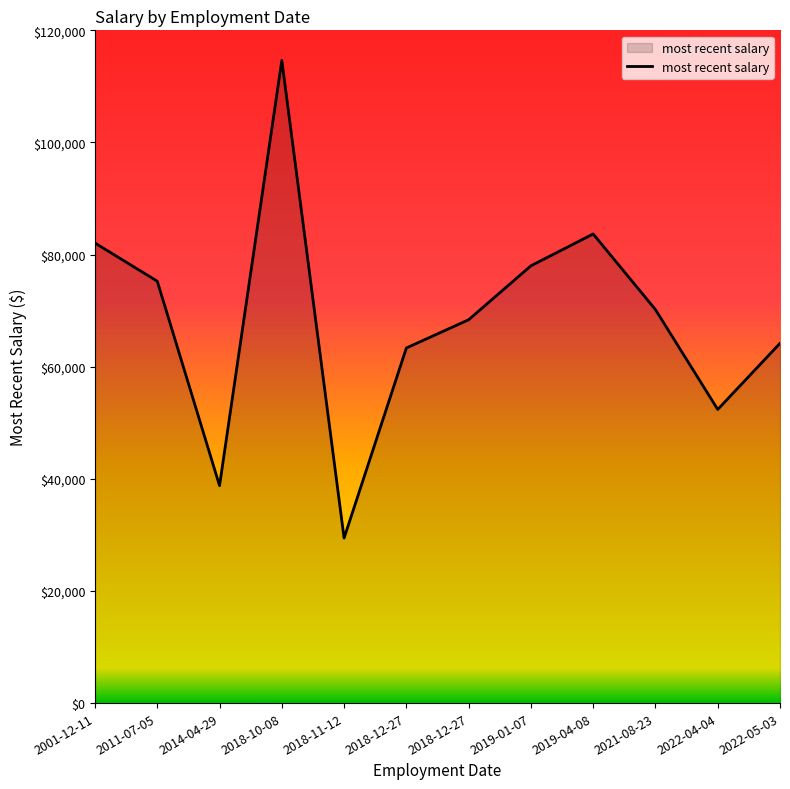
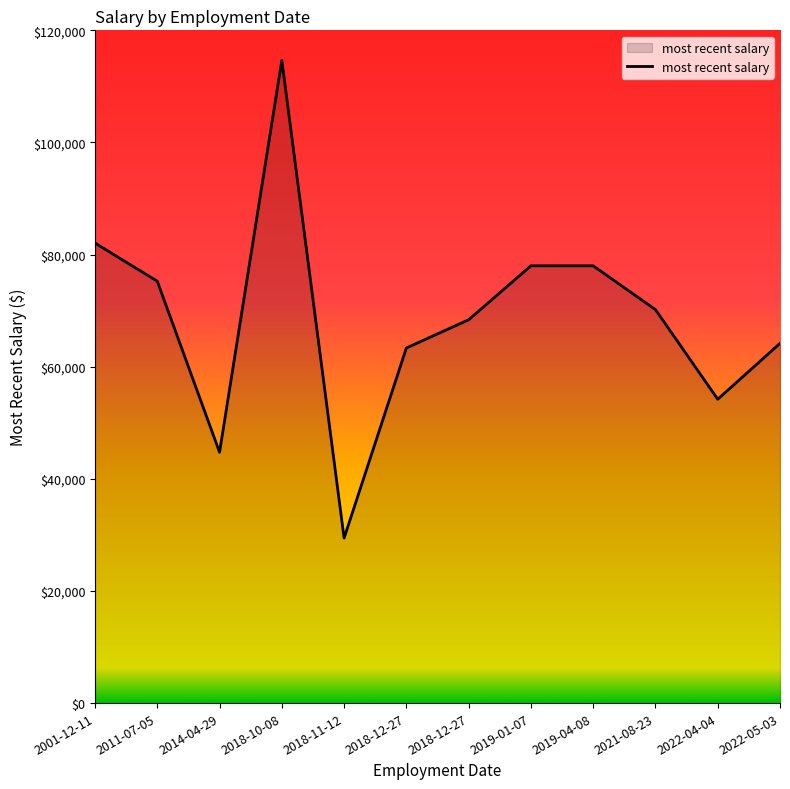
2014-04-29: $39,000 -> $45,000
2019-04-08: $84,000 -> $78,000
2022-04-04: $52,000 -> $54,000
